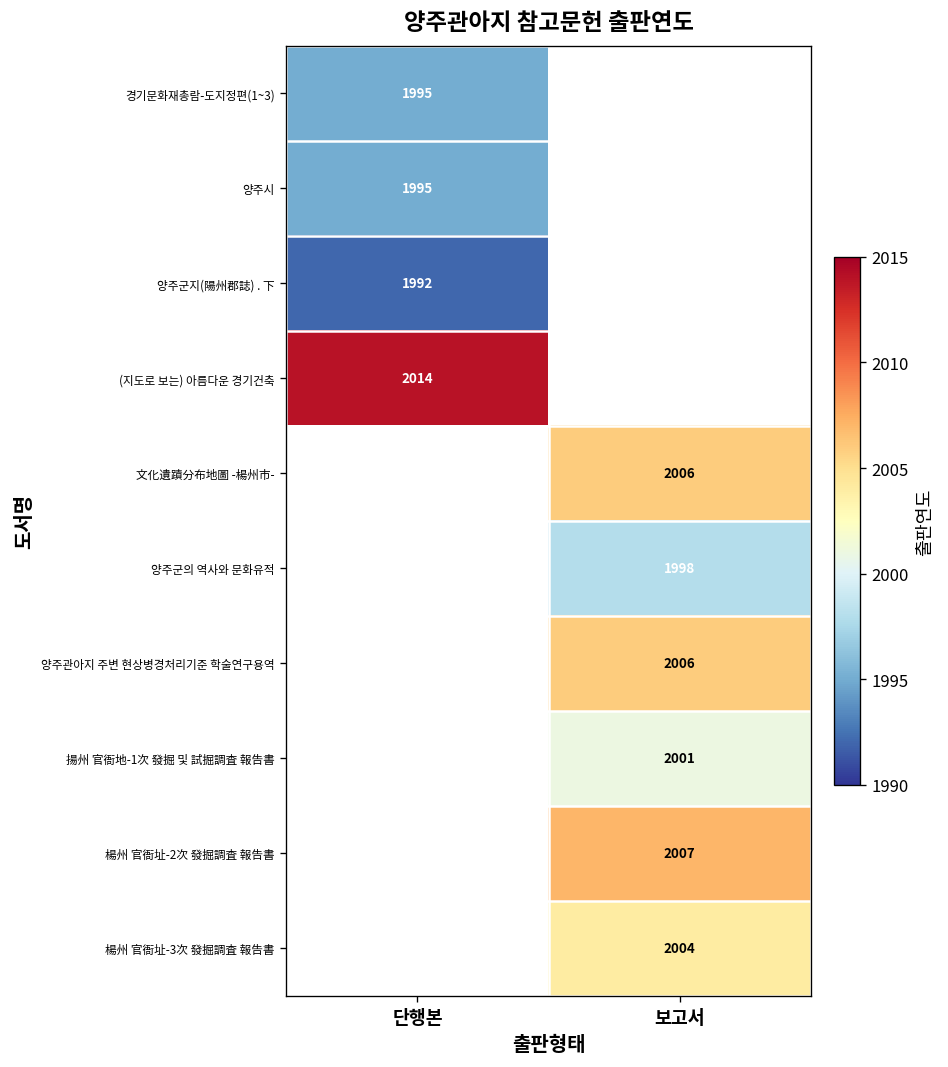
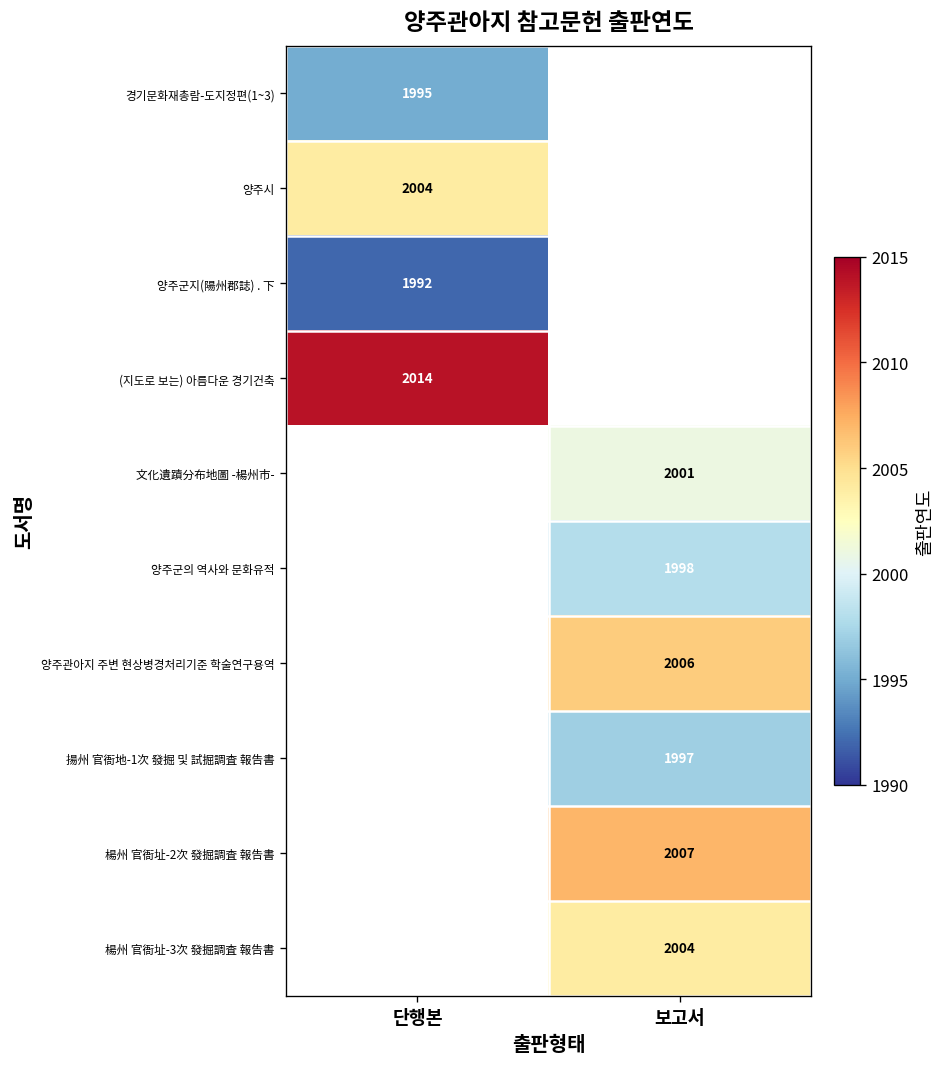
양주시, 단행본: 1995 -> 2004
文化遺蹟分布地圖 -楊州市-, 보고서: 2006 -> 2001
揚州 官衙地-1次 發掘 및 試掘調査 報告書, 보고서: 2001 -> 1997
